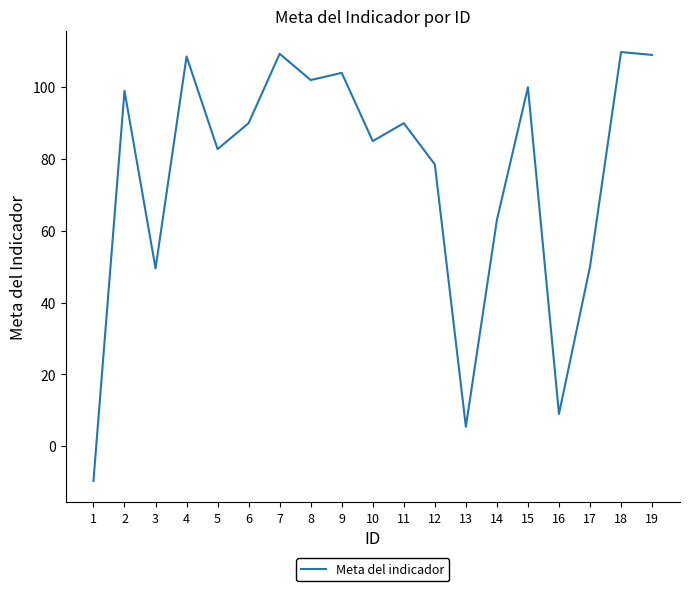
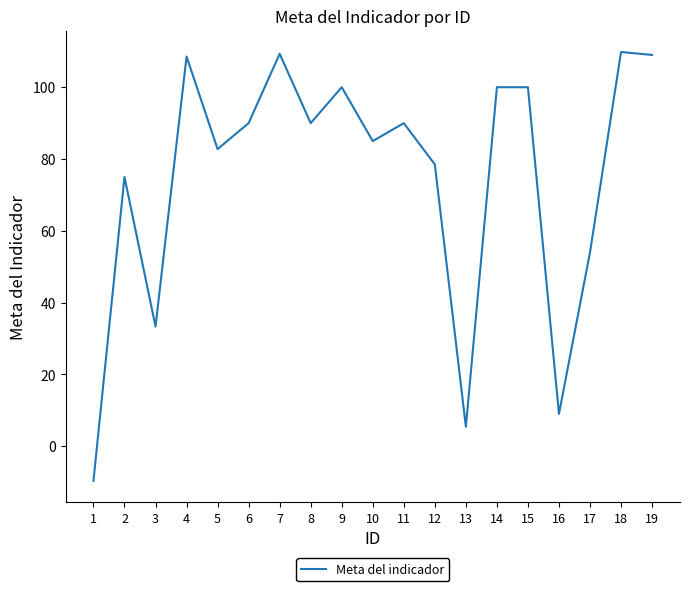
2: 99 -> 75
3: 50 -> 33
8: 102 -> 90
9: 104 -> 100
14: 63 -> 100
17: 50 -> 54
